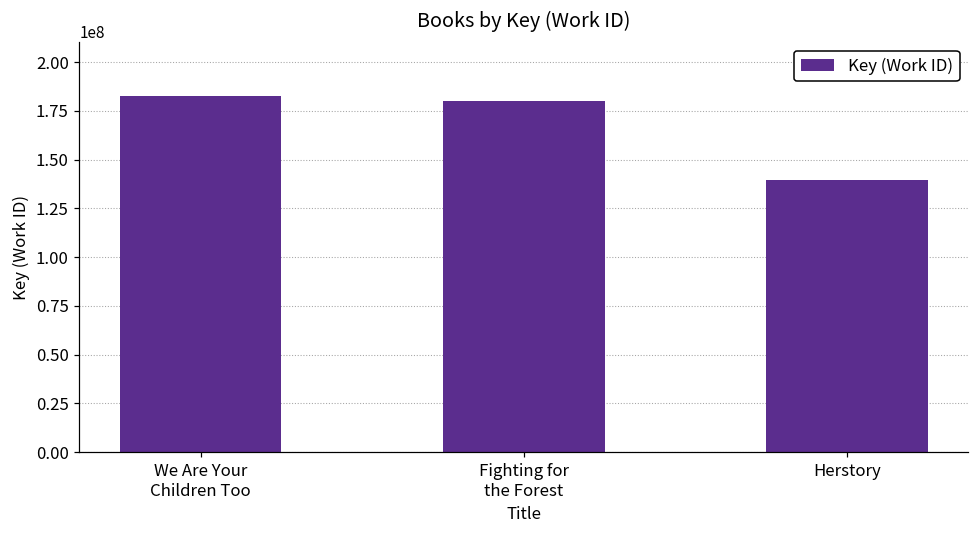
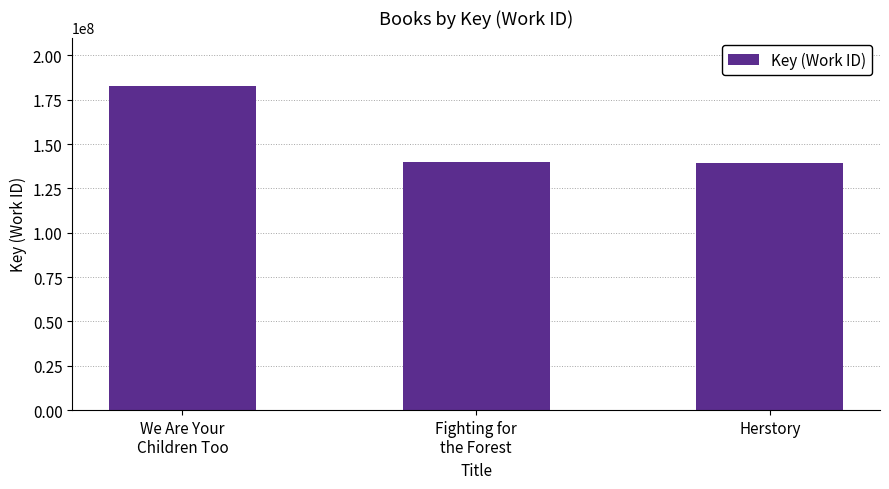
Fighting for the Forest: 180000000 -> 140000000
